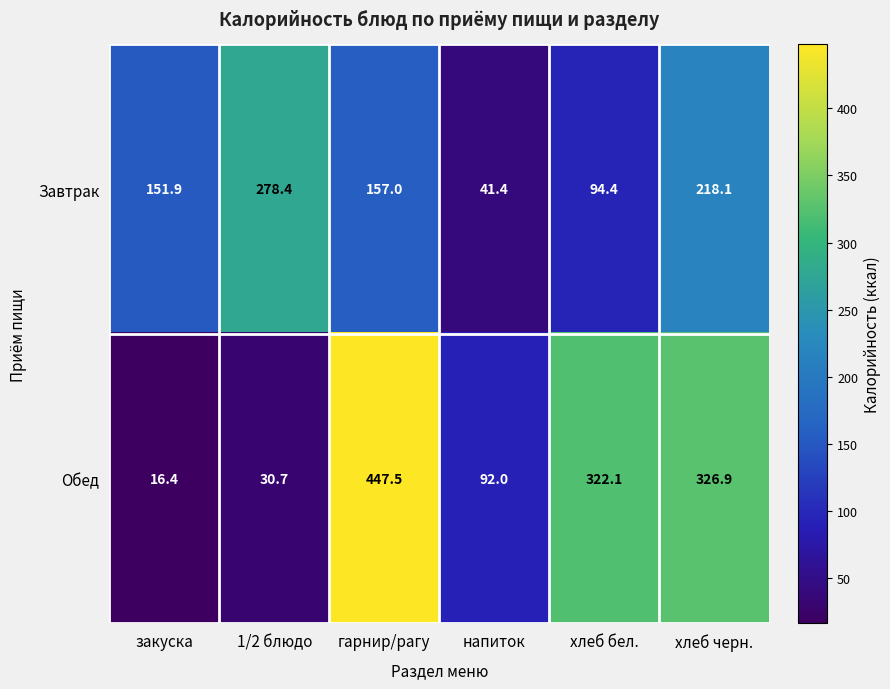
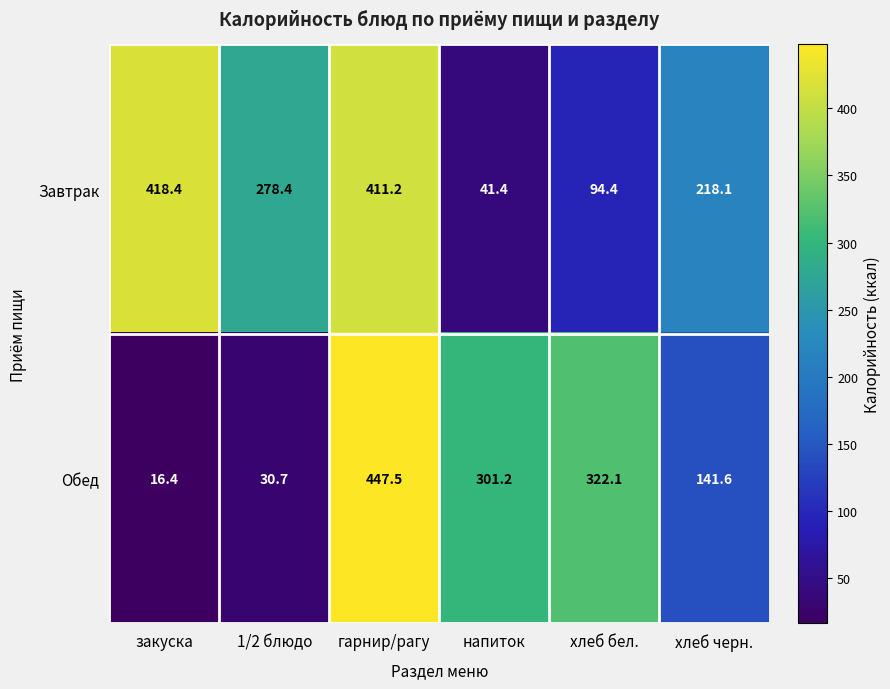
Завтрак, закуска: 151.9 -> 418.4
Завтрак, гарнир/рагу: 157.0 -> 411.2
Обед, напиток: 92.0 -> 301.2
Обед, хлеб черн.: 326.9 -> 141.6
